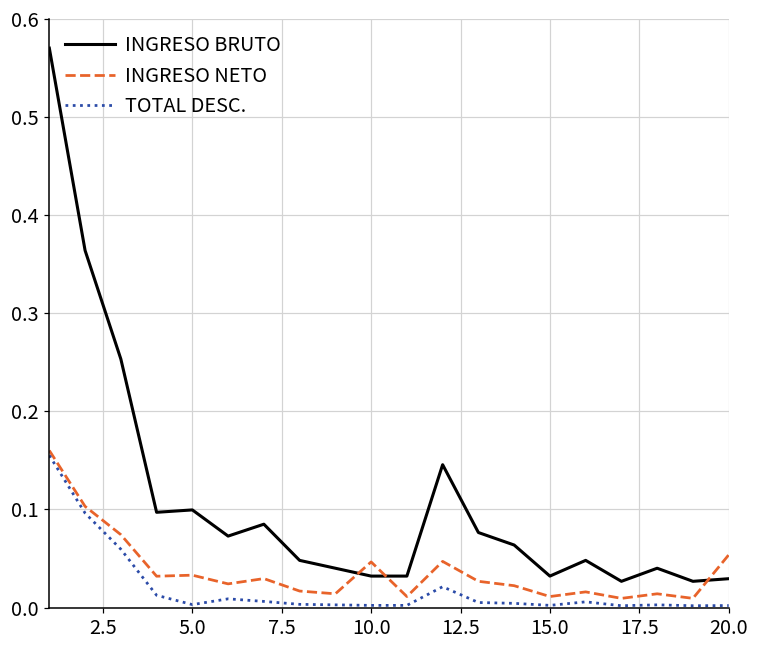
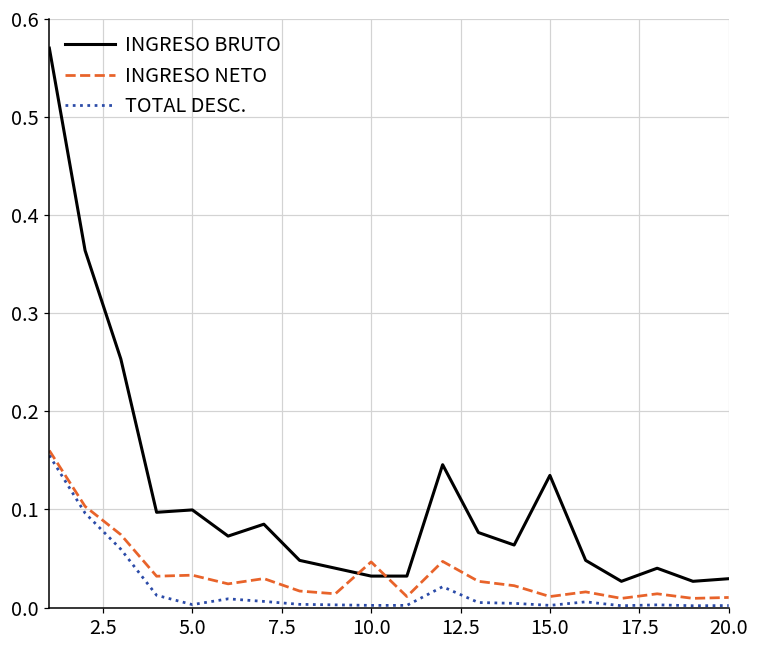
INGRESO BRUTO, 15.0: 0.03 -> 0.13
INGRESO NETO, 20.0: 0.05 -> 0.01
